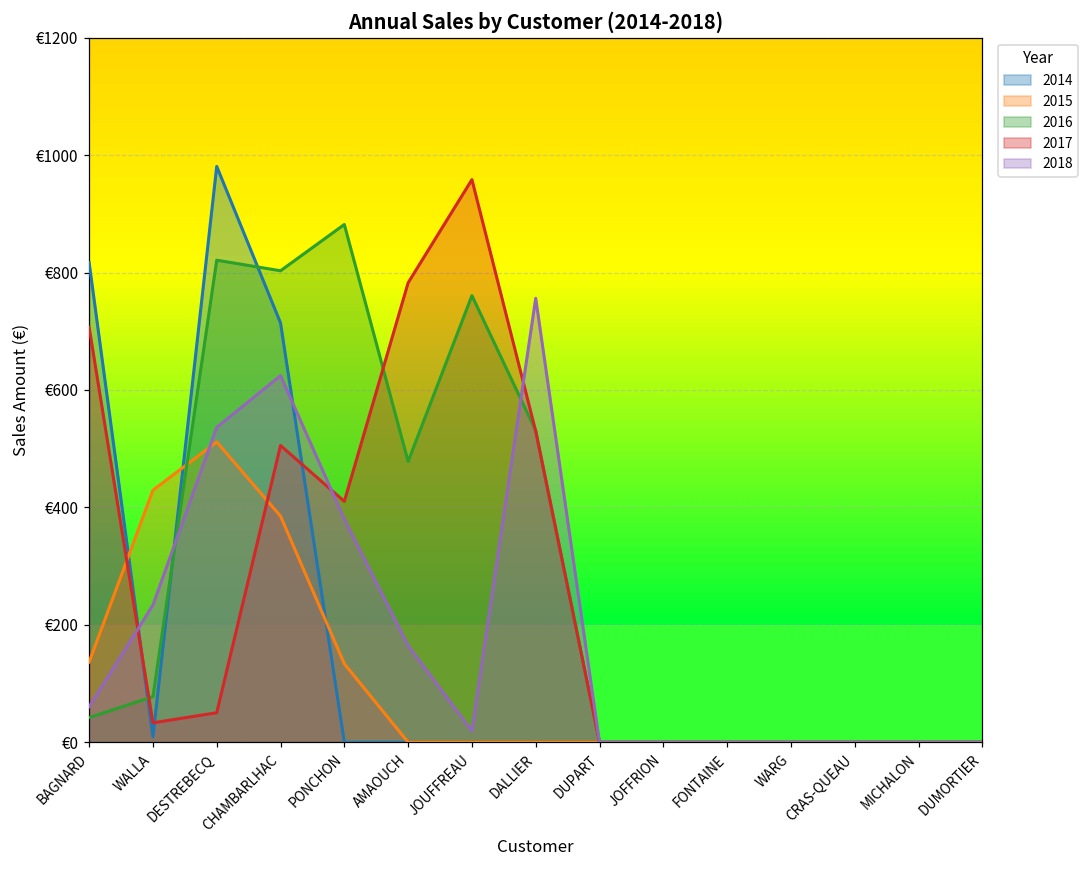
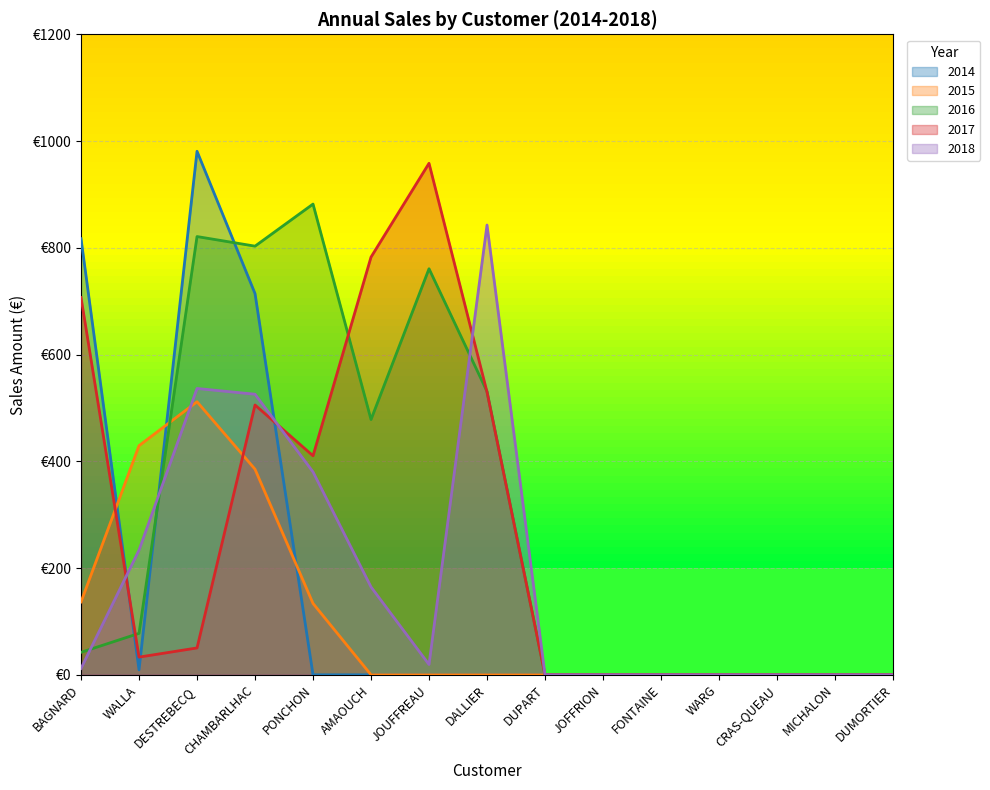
2018, BAGNARD: €60 -> €10
2018, CHAMBARLHAC: €620 -> €530
2018, DALLIER: €760 -> €840
